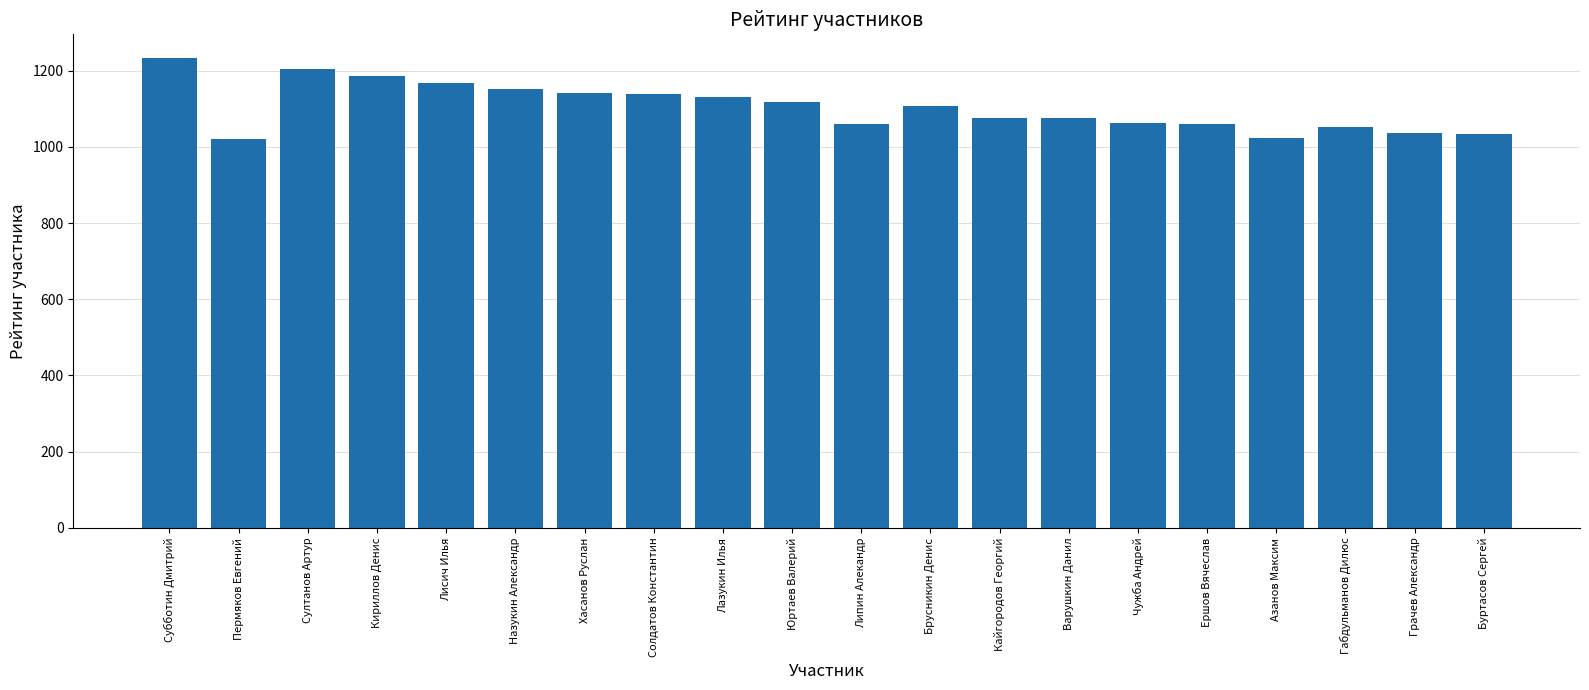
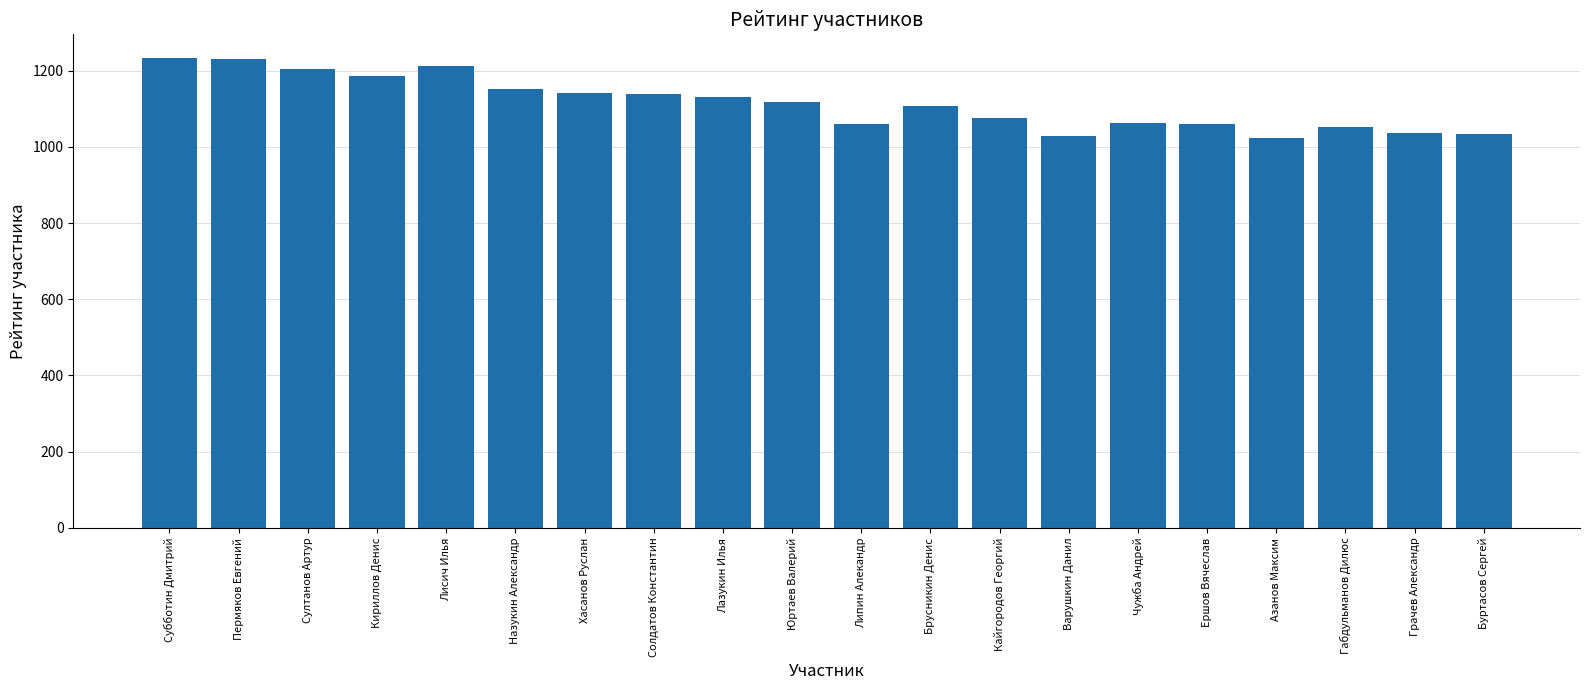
Пермяков Евгений: 1020 -> 1230
Лисич Илья: 1170 -> 1210
Варушкин Данил: 1080 -> 1030
